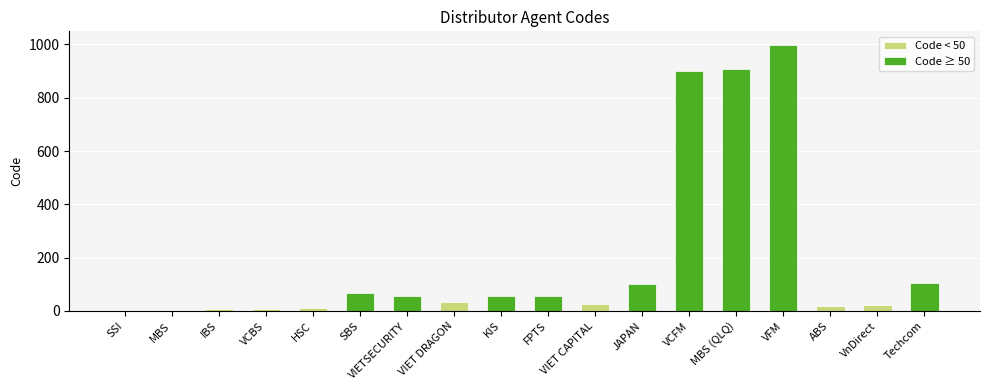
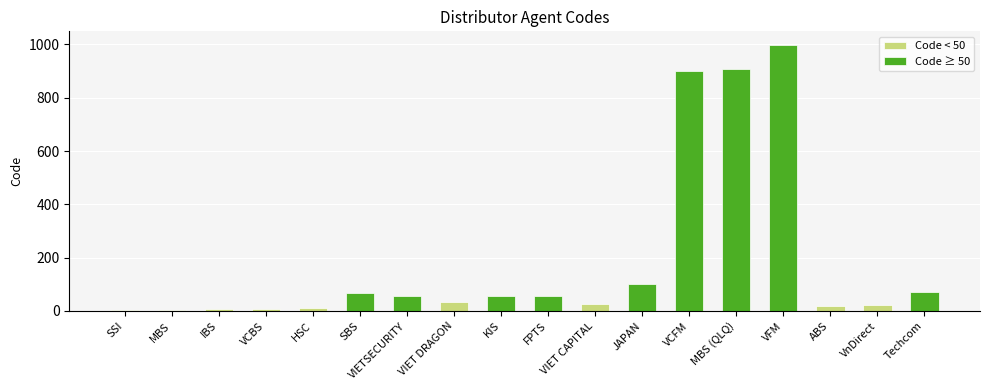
Code ≥ 50, Techcom: 110 -> 70
